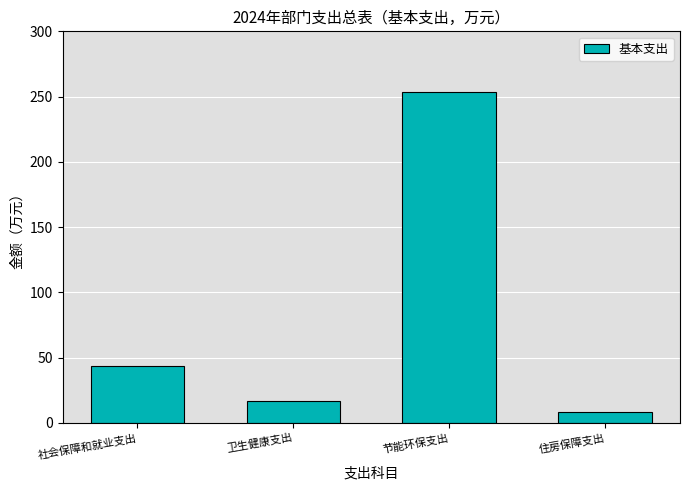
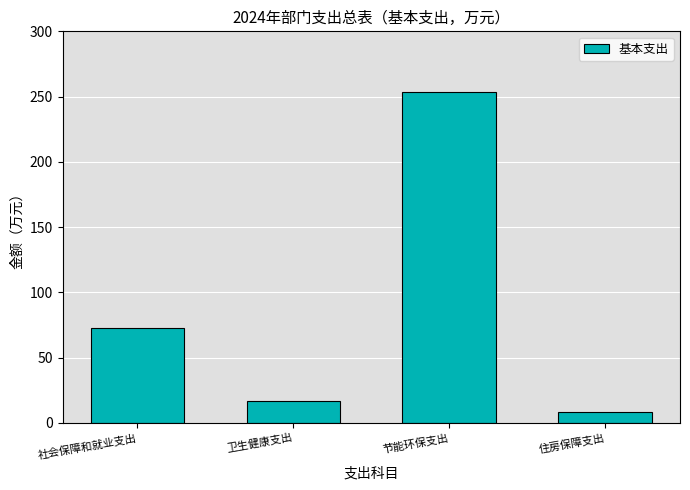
社会保障和就业支出: 44 -> 73
